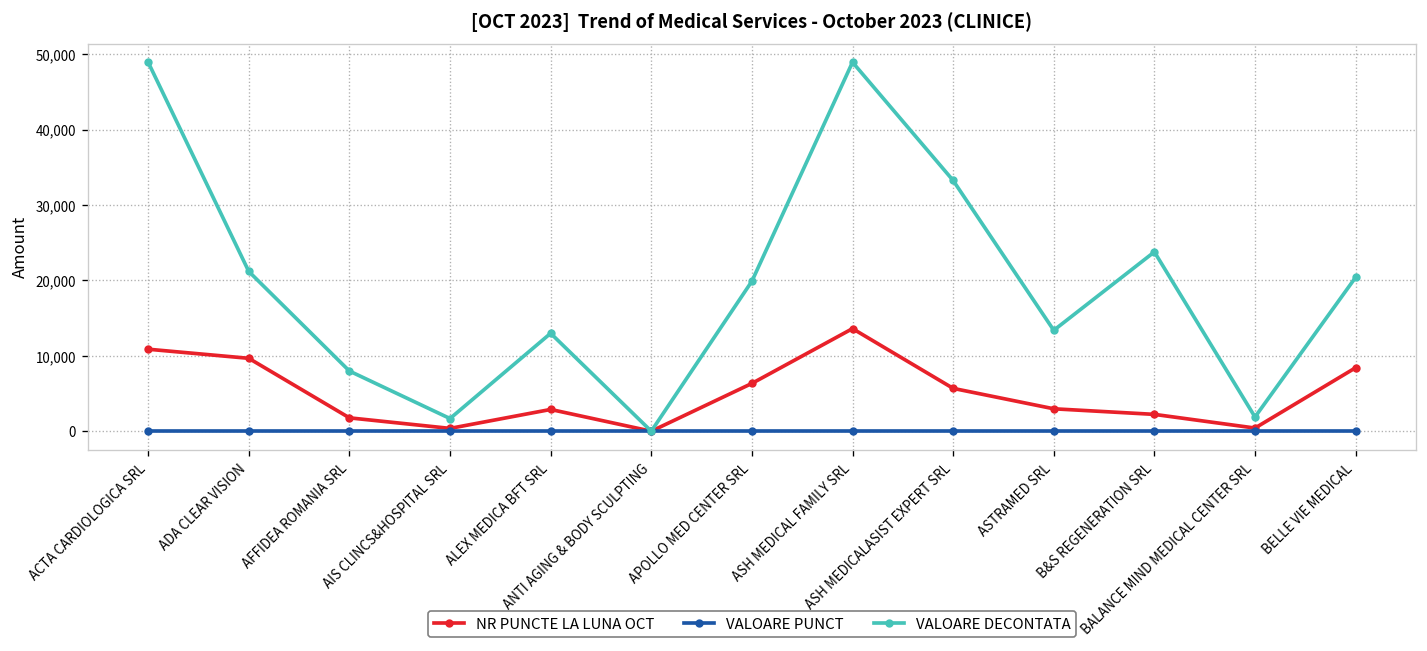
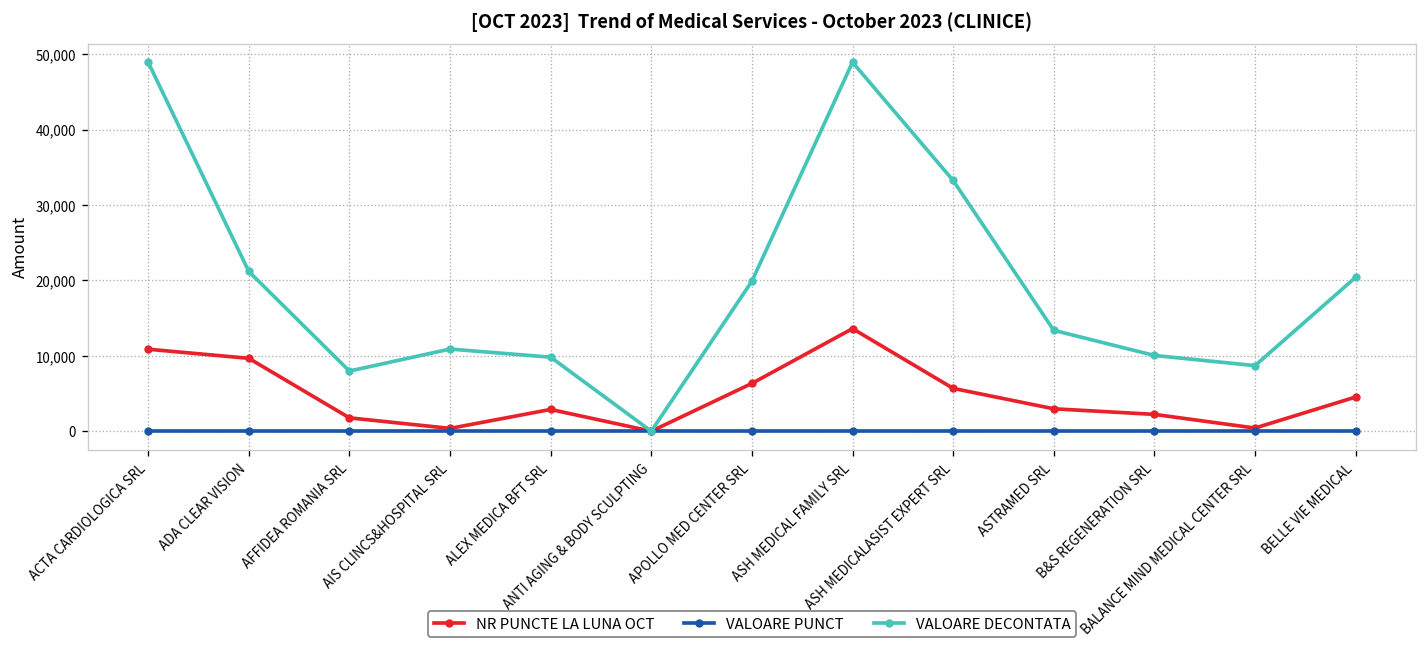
VALOARE DECONTATA, AIS CLINCS&HOSPITAL SRL: 2,000 -> 11,000
VALOARE DECONTATA, ALEX MEDICA BFT SRL: 13,000 -> 10,000
VALOARE DECONTATA, B&S REGENERATION SRL: 24,000 -> 10,000
VALOARE DECONTATA, BALANCE MIND MEDICAL CENTER SRL: 2,000 -> 9,000
NR PUNCTE LA LUNA OCT, BELLE VIE MEDICAL: 8,000 -> 5,000
